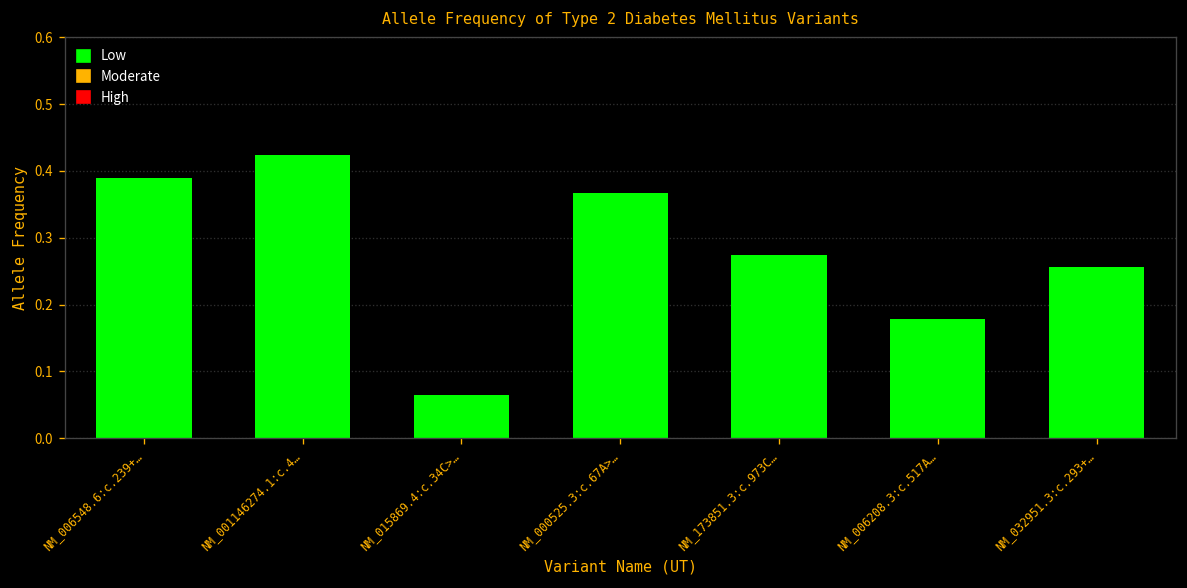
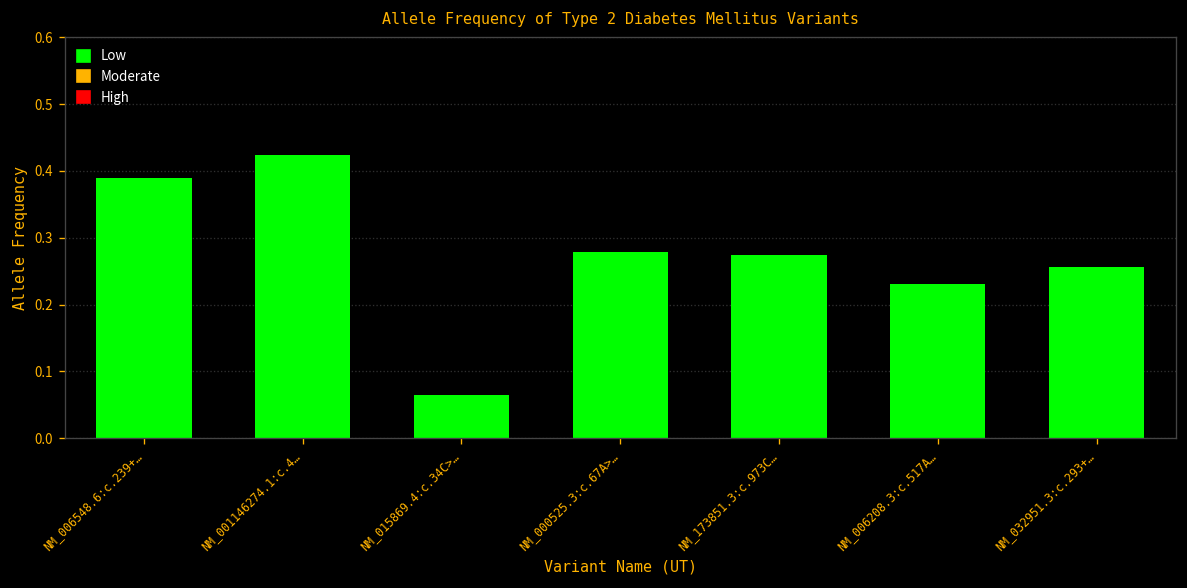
NM_000525.3:c.67A>…: 0.37 -> 0.28
NM_006208.3:c.517A…: 0.18 -> 0.23
